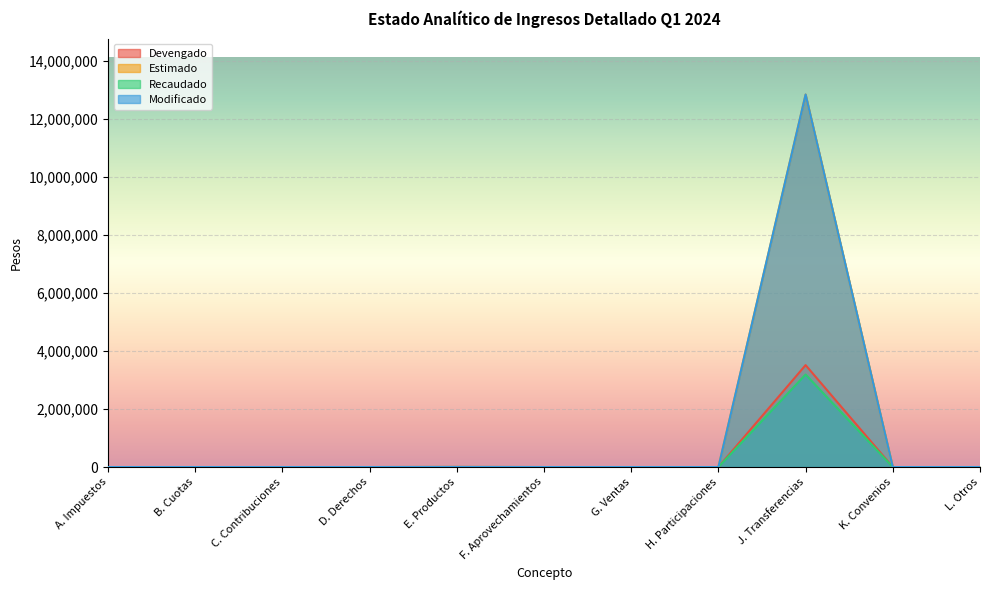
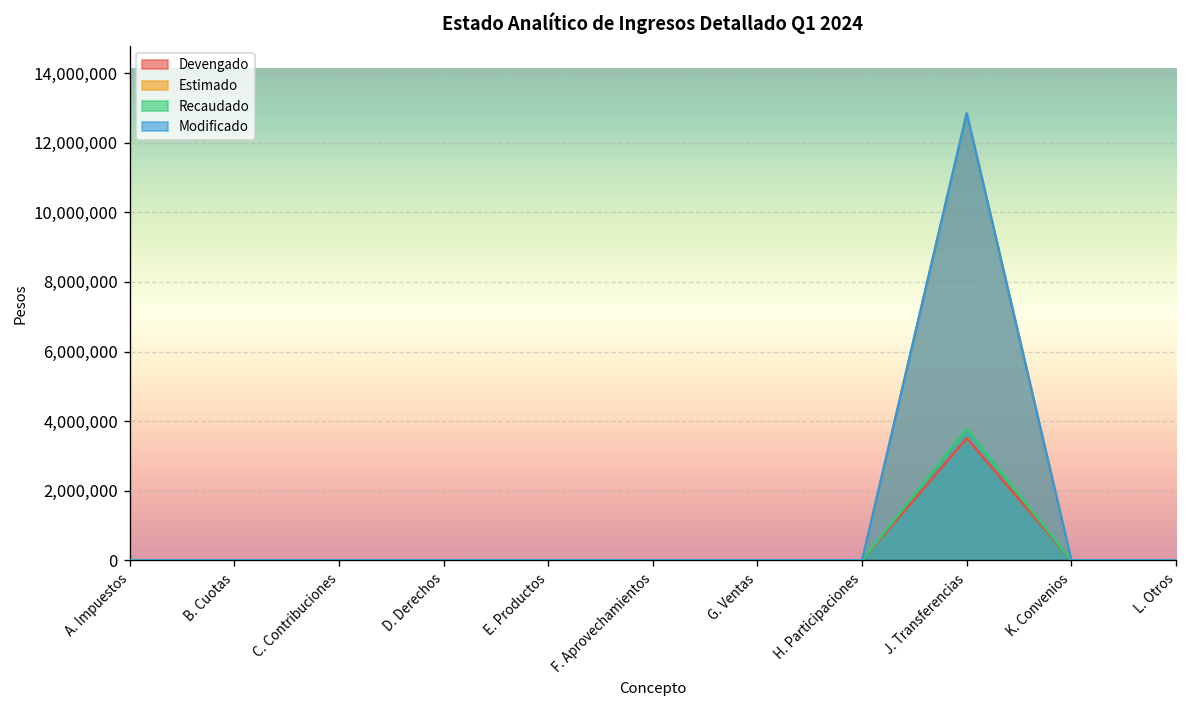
Recaudado, J. Transferencias: 3,200,000 -> 3,800,000
